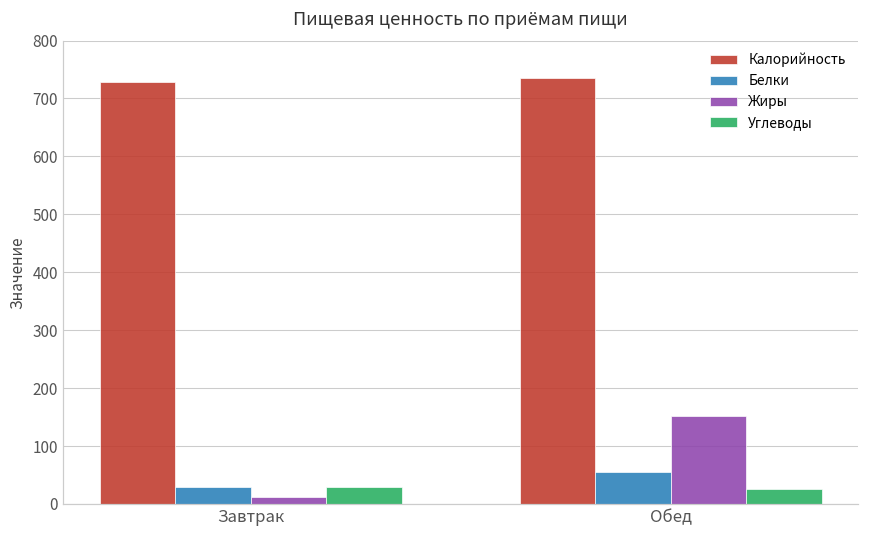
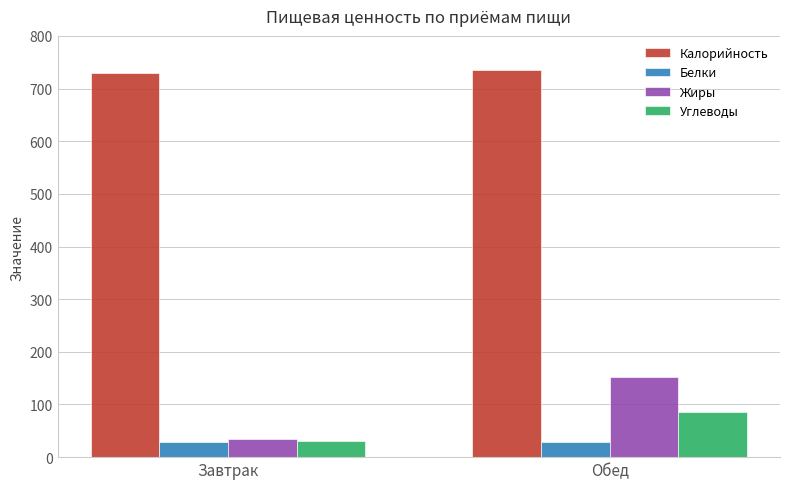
Жиры, Завтрак: 10 -> 40
Белки, Обед: 60 -> 30
Углеводы, Обед: 30 -> 90
